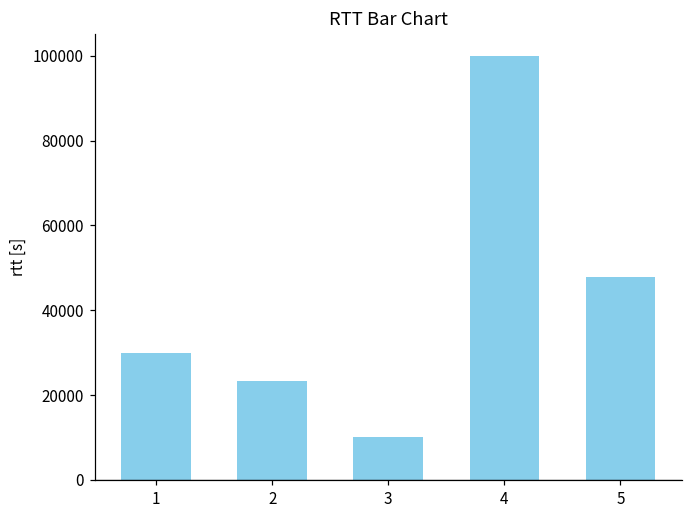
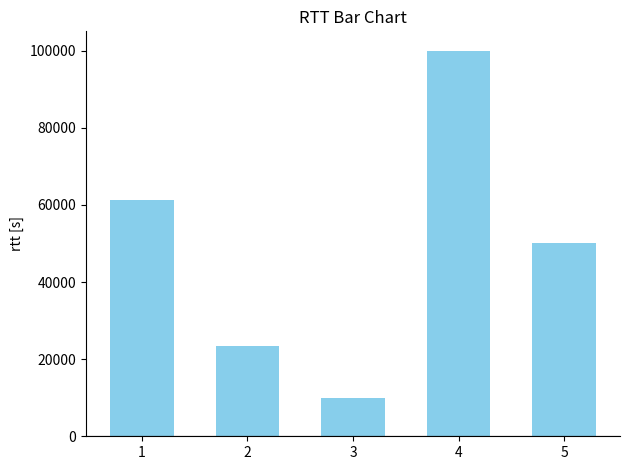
1: 30000 -> 61000
5: 48000 -> 50000
